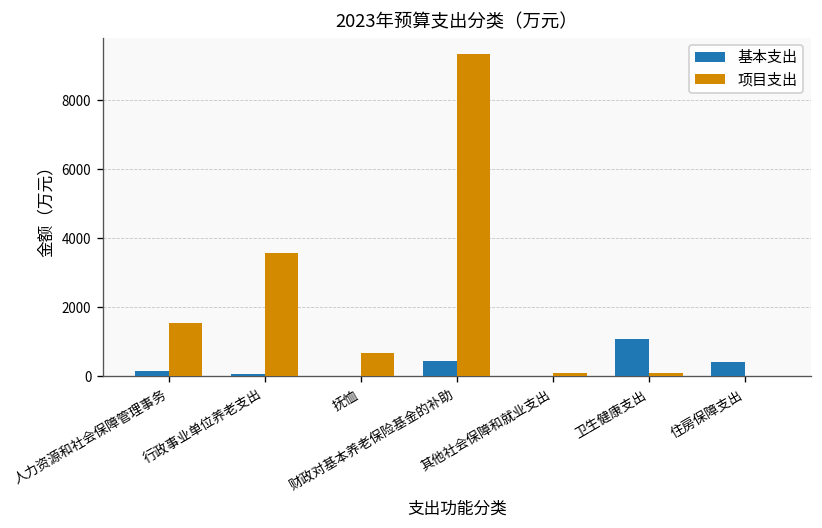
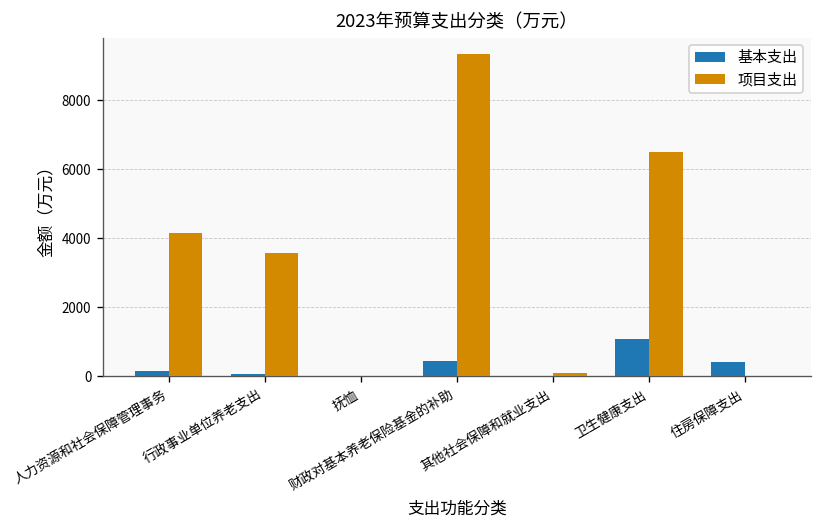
项目支出, 人力资源和社会保障管理事务: 1600 -> 4200
项目支出, 抚恤: 700 -> 0
项目支出, 卫生健康支出: 100 -> 6500
